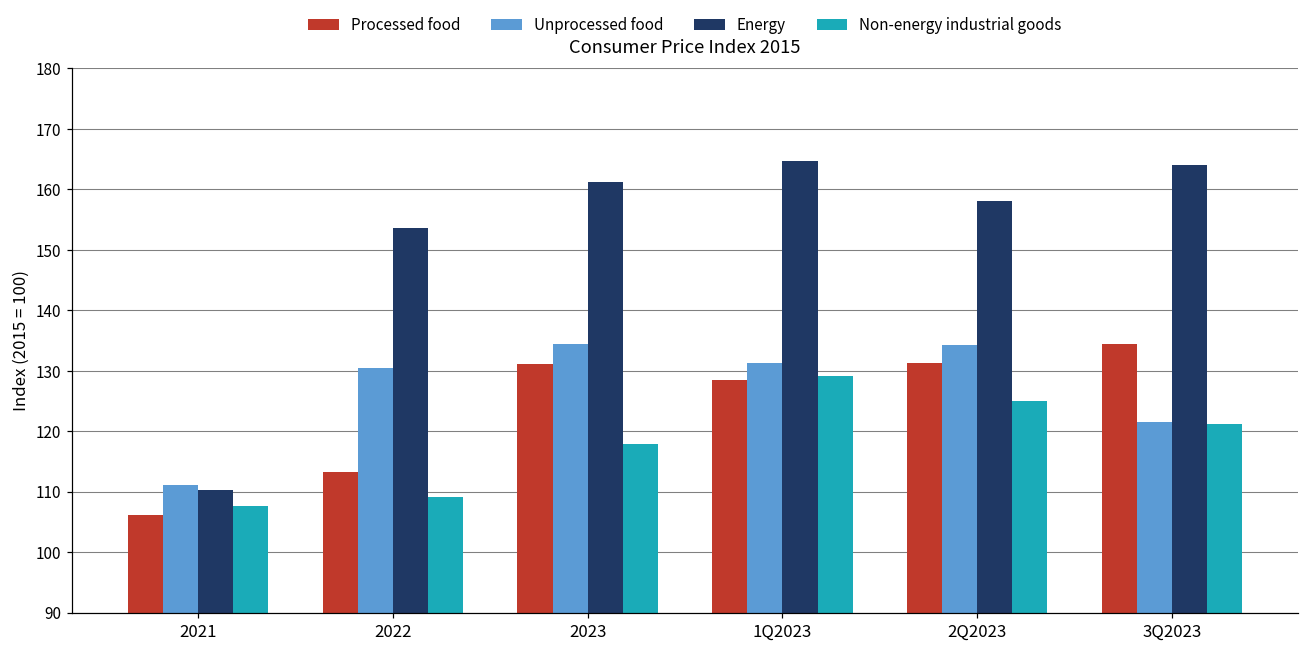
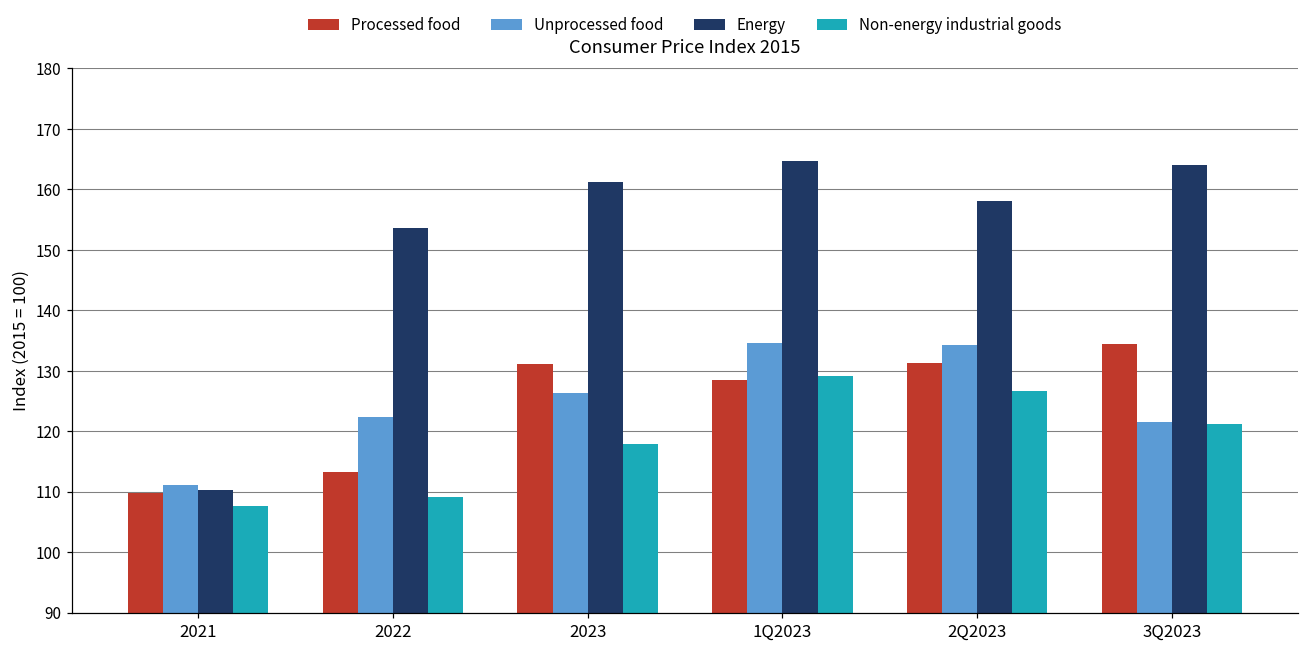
Processed food, 2021: 106 -> 110
Unprocessed food, 2022: 130 -> 122
Unprocessed food, 2023: 134 -> 126
Unprocessed food, 1Q2023: 131 -> 135
Non-energy industrial goods, 2Q2023: 125 -> 127
